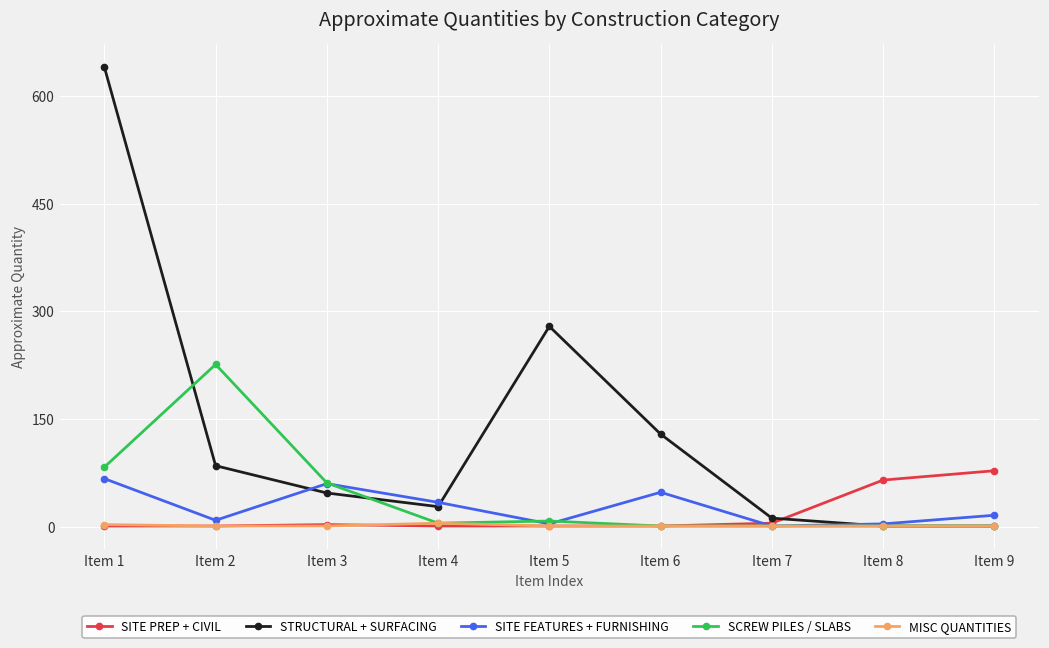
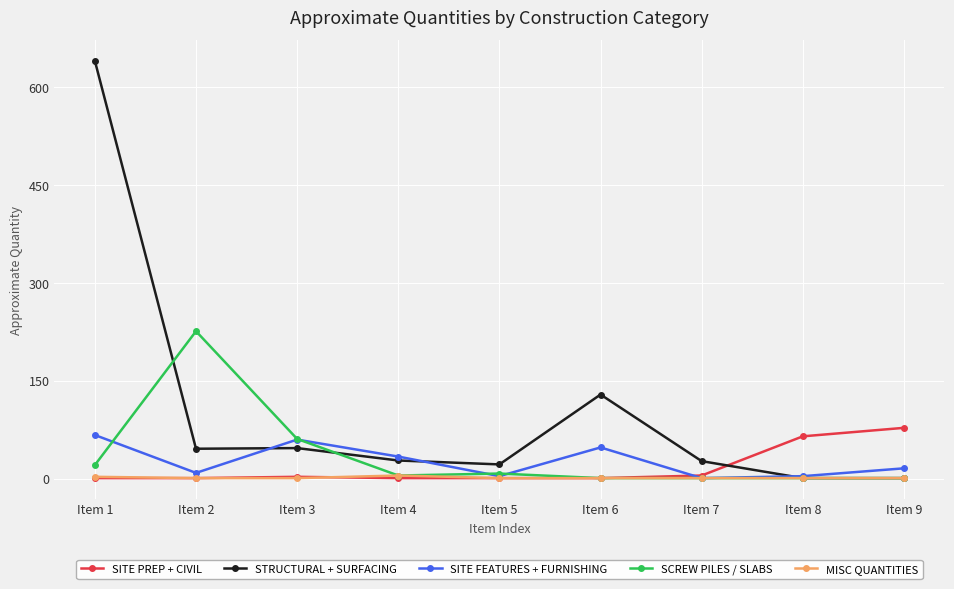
SCREW PILES / SLABS, Item 1: 80 -> 20
STRUCTURAL + SURFACING, Item 2: 90 -> 50
STRUCTURAL + SURFACING, Item 5: 280 -> 20
STRUCTURAL + SURFACING, Item 7: 10 -> 30
